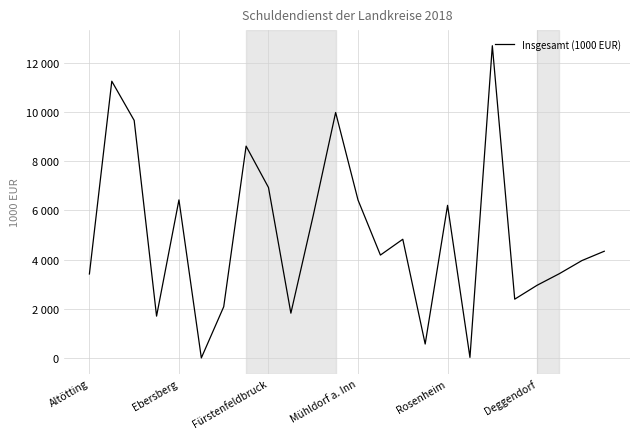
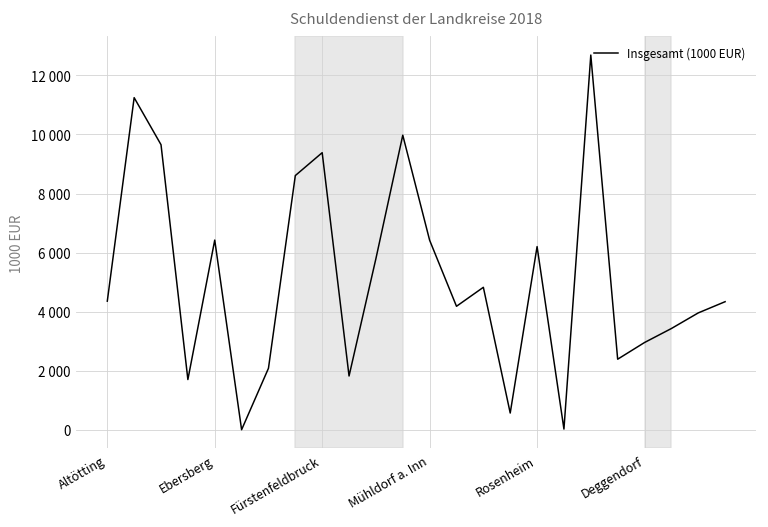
Altötting: 3400 -> 4400
Fürstenfeldbruck: 6900 -> 9400
